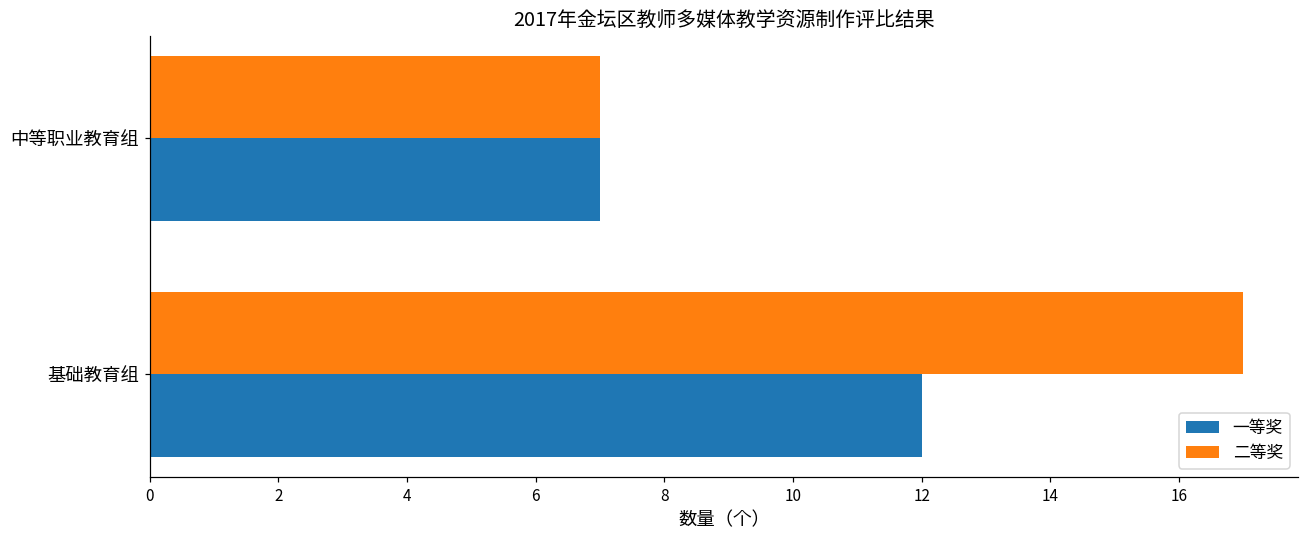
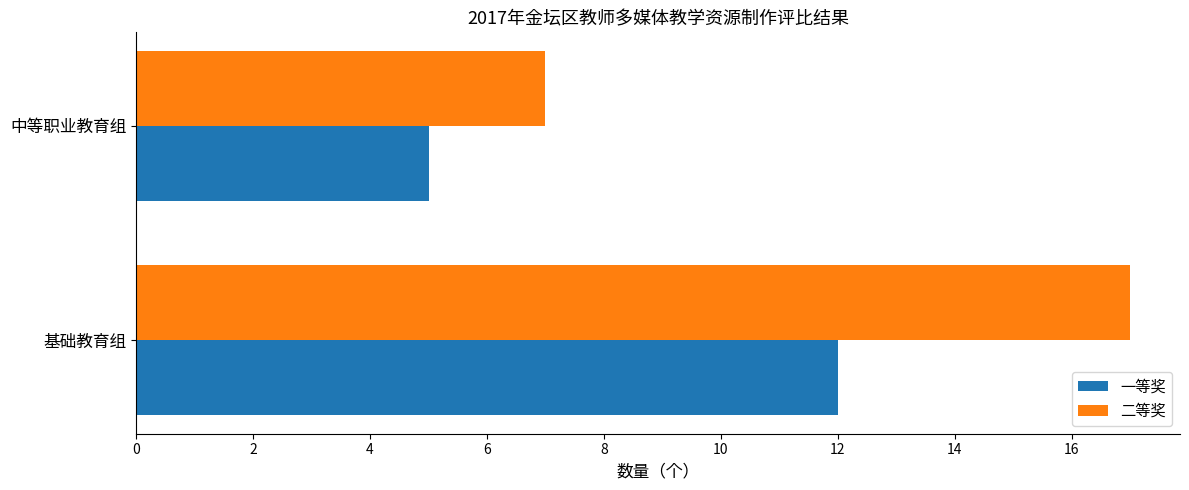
一等奖, 中等职业教育组: 7 -> 5
